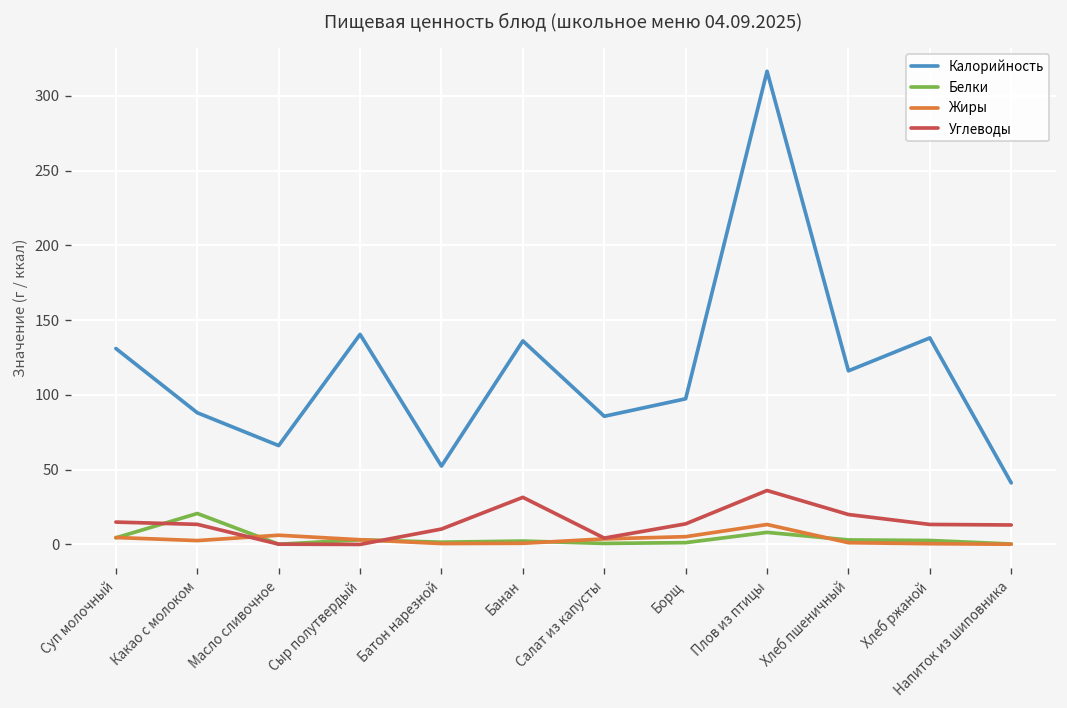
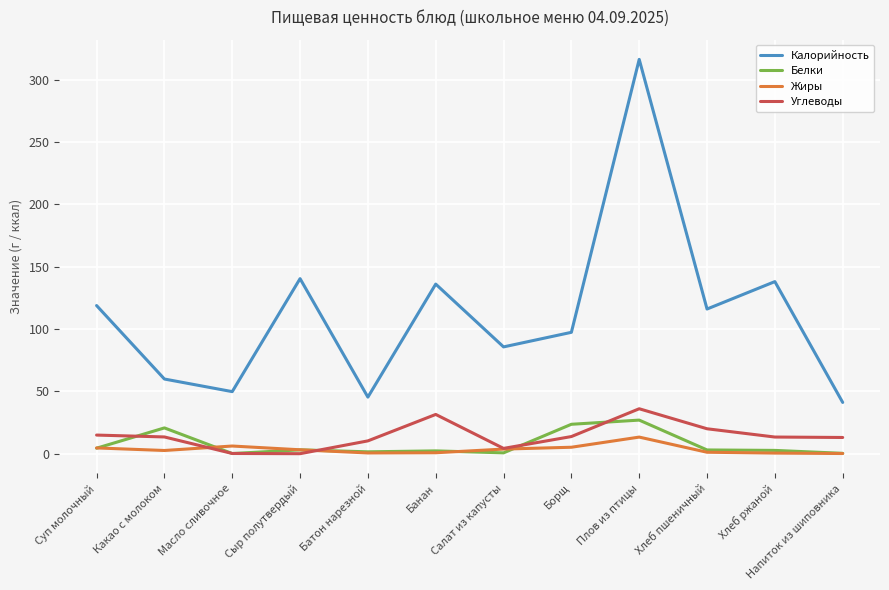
Калорийность, Суп молочный: 131 -> 119
Калорийность, Какао с молоком: 88 -> 60
Калорийность, Масло сливочное: 66 -> 50
Калорийность, Батон нарезной: 52 -> 45
Белки, Борщ: 1 -> 24
Белки, Плов из птицы: 8 -> 27
